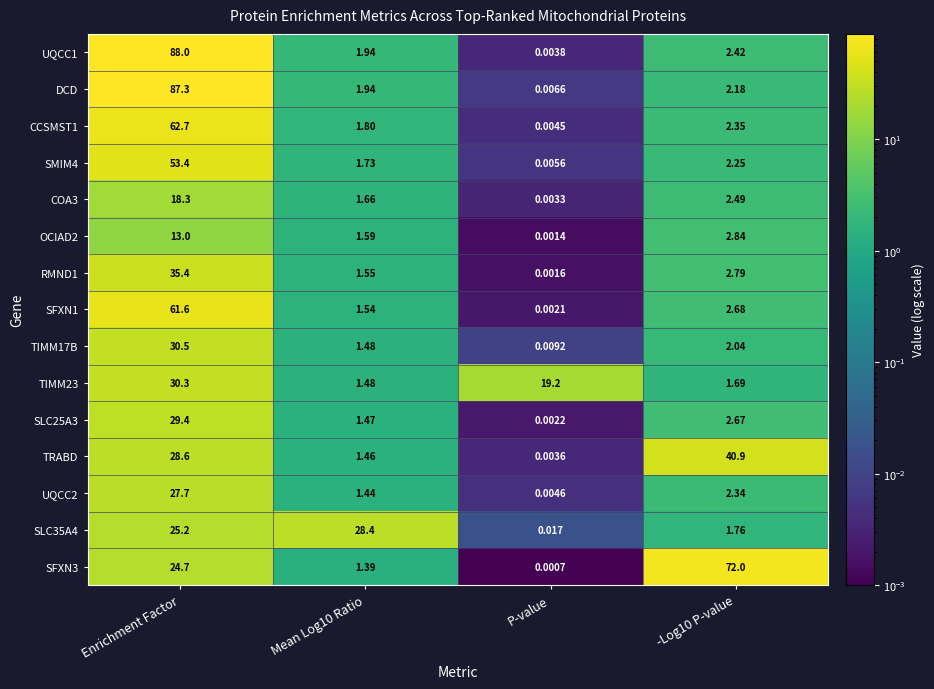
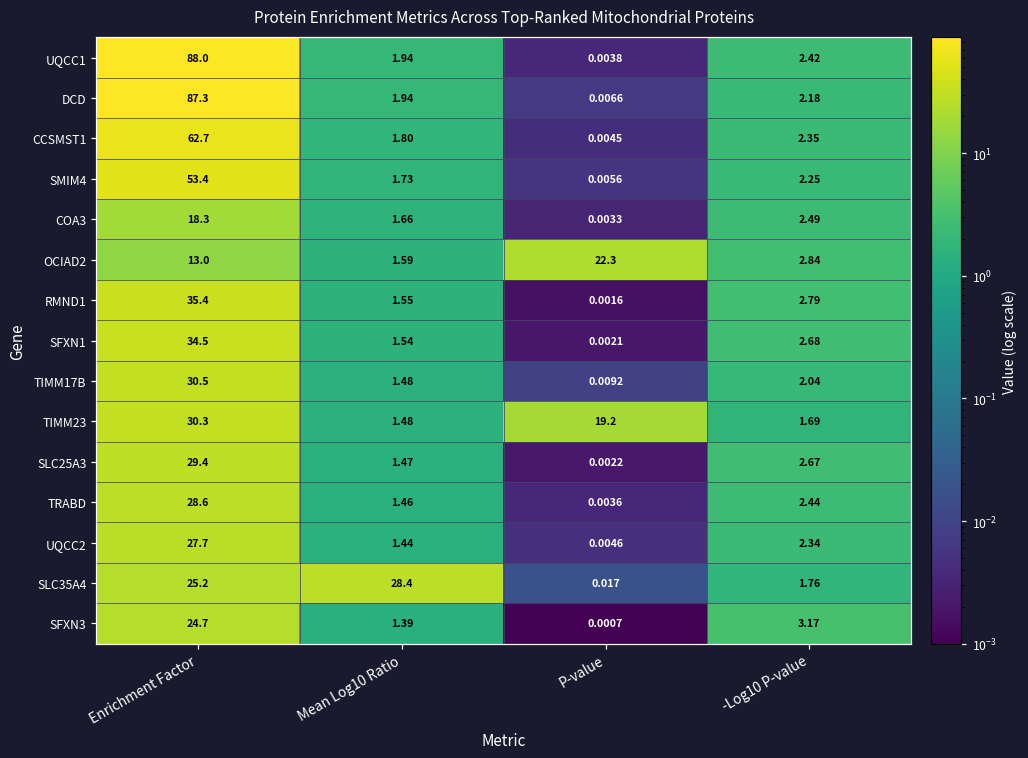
OCIAD2, P-value: 0.0014 -> 22.3
SFXN1, Enrichment Factor: 61.6 -> 34.5
TRABD, -Log10 P-value: 40.9 -> 2.44
SFXN3, -Log10 P-value: 72.0 -> 3.17
